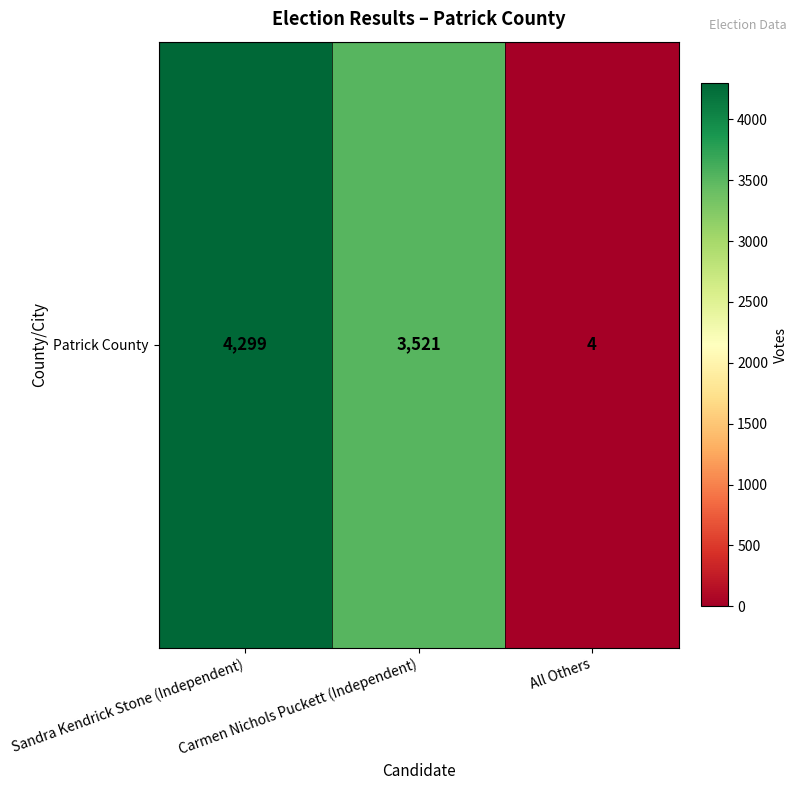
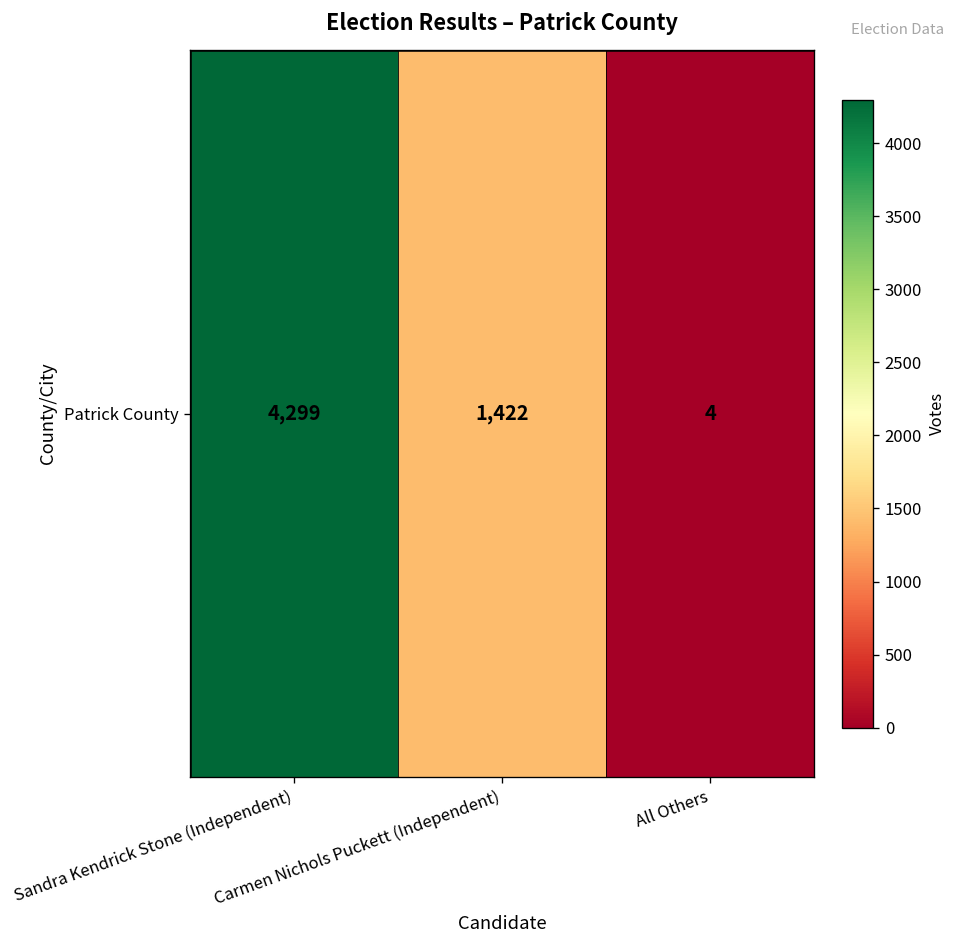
Patrick County, Carmen Nichols Puckett (Independent): 3,521 -> 1,422
